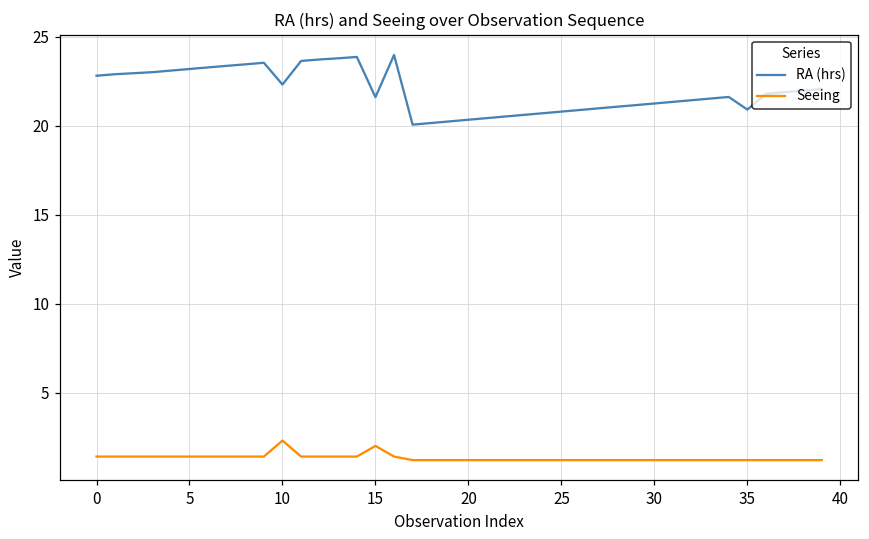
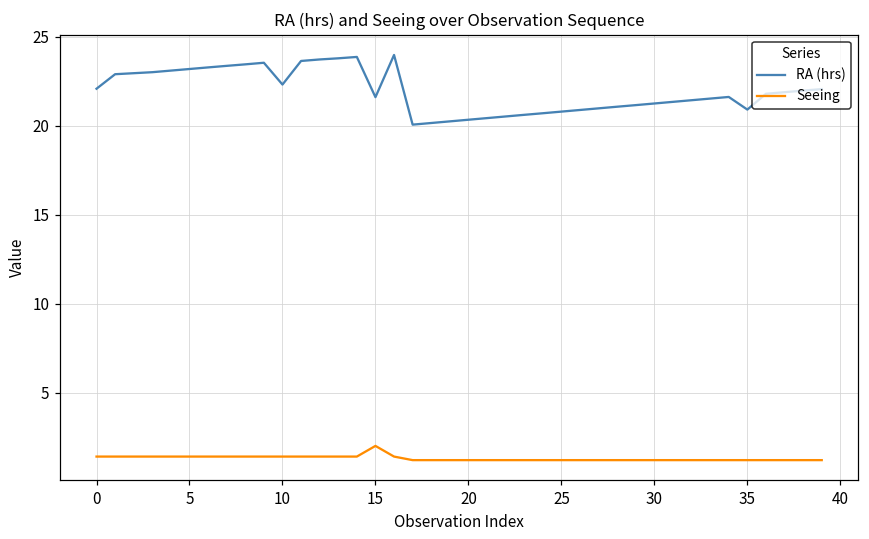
RA (hrs), 0: 22.8 -> 22.1
Seeing, 10: 2.3 -> 1.4
